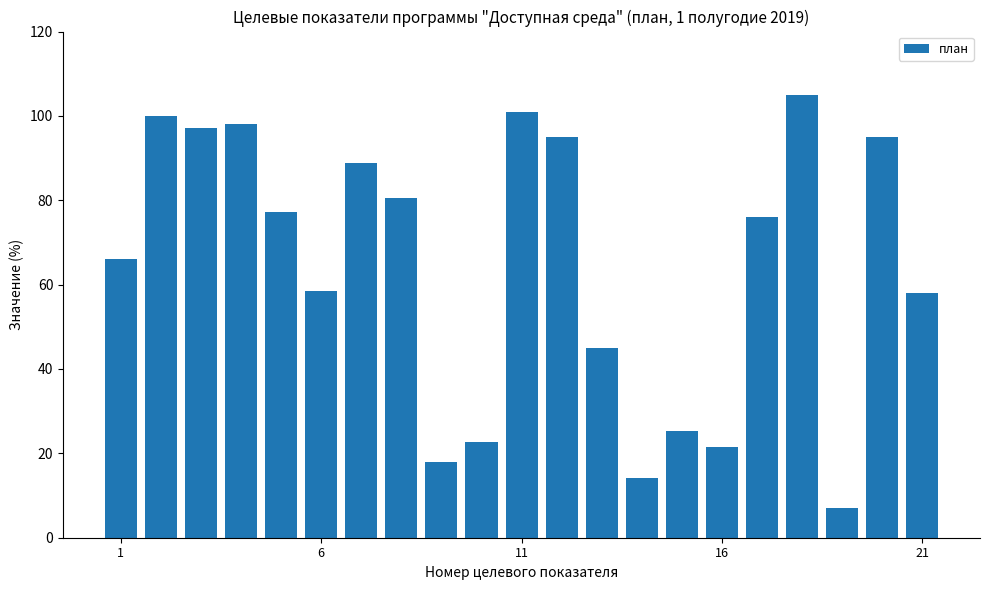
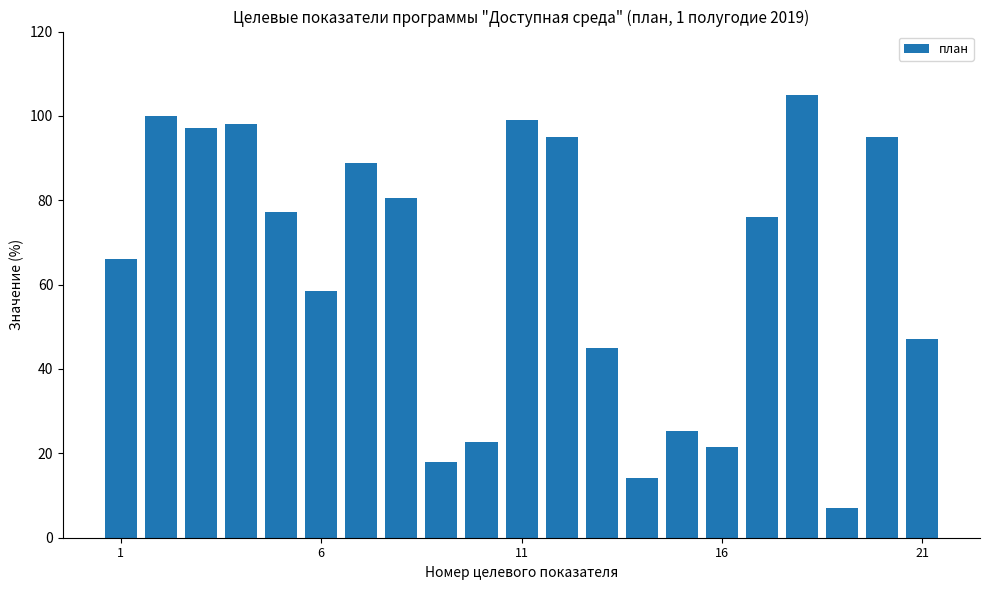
11: 101 -> 99
21: 58 -> 47
